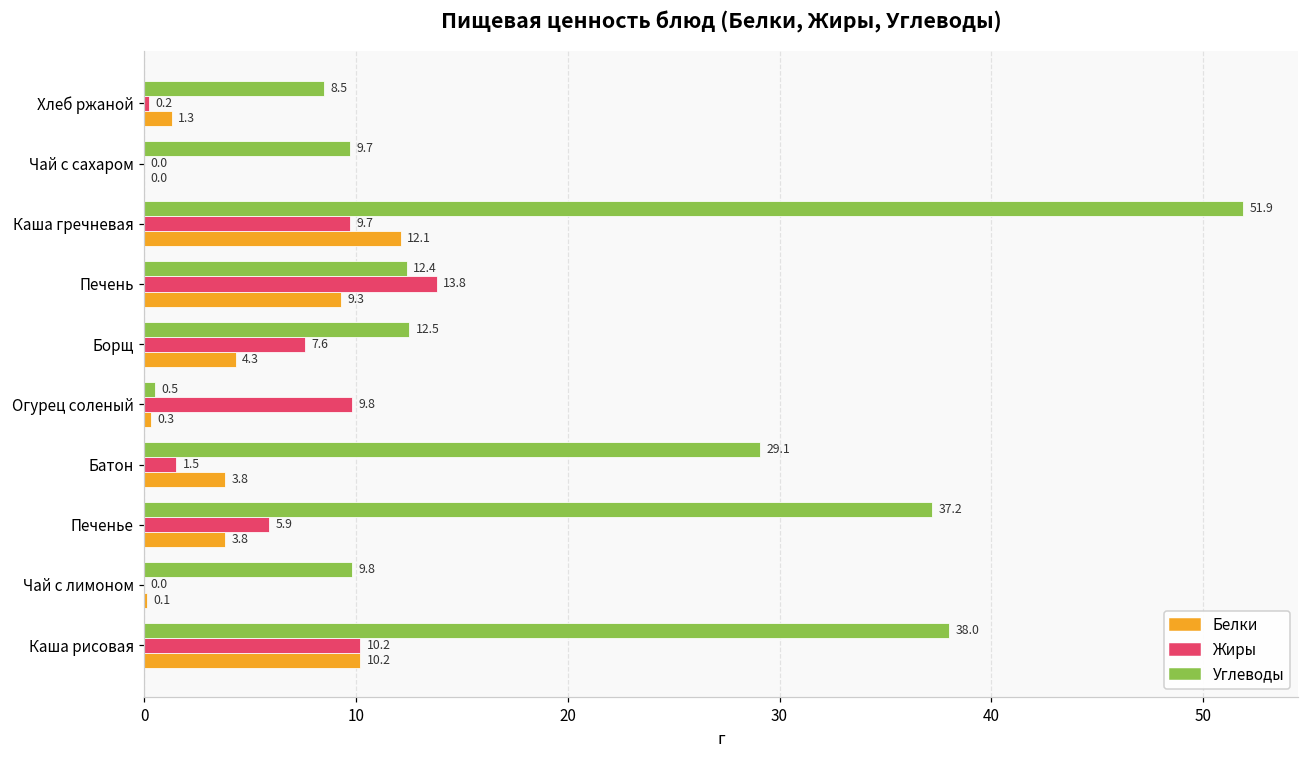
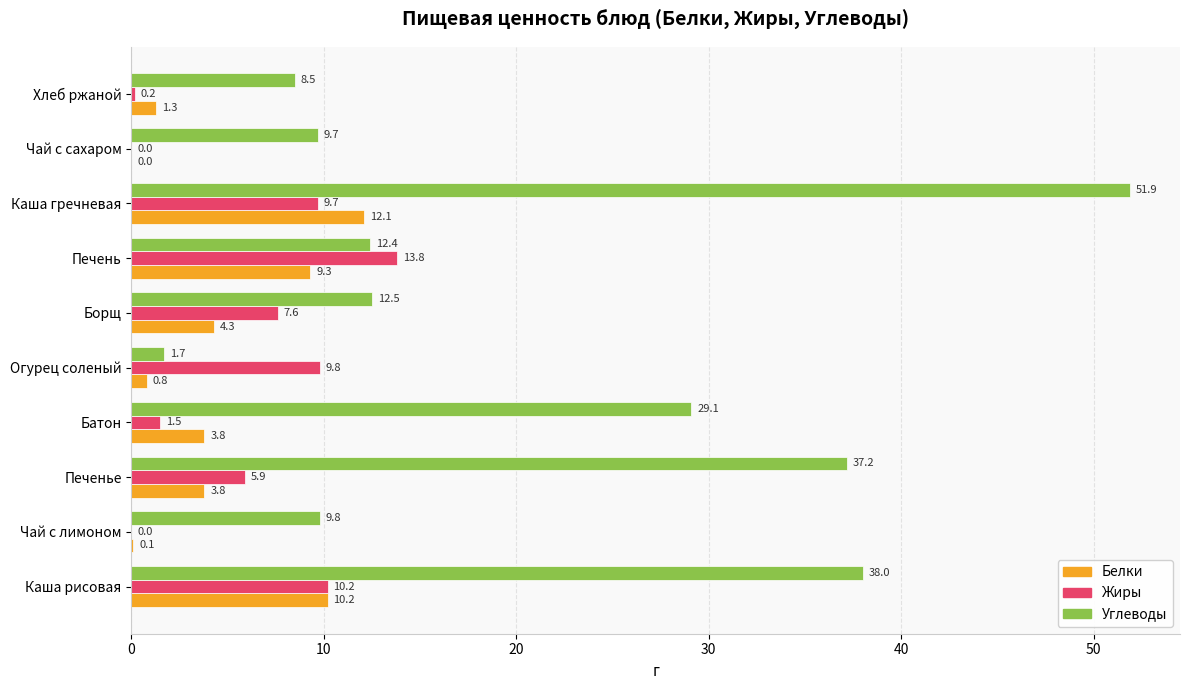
Углеводы, Огурец соленый: 0.5 -> 1.7
Белки, Огурец соленый: 0.3 -> 0.8
